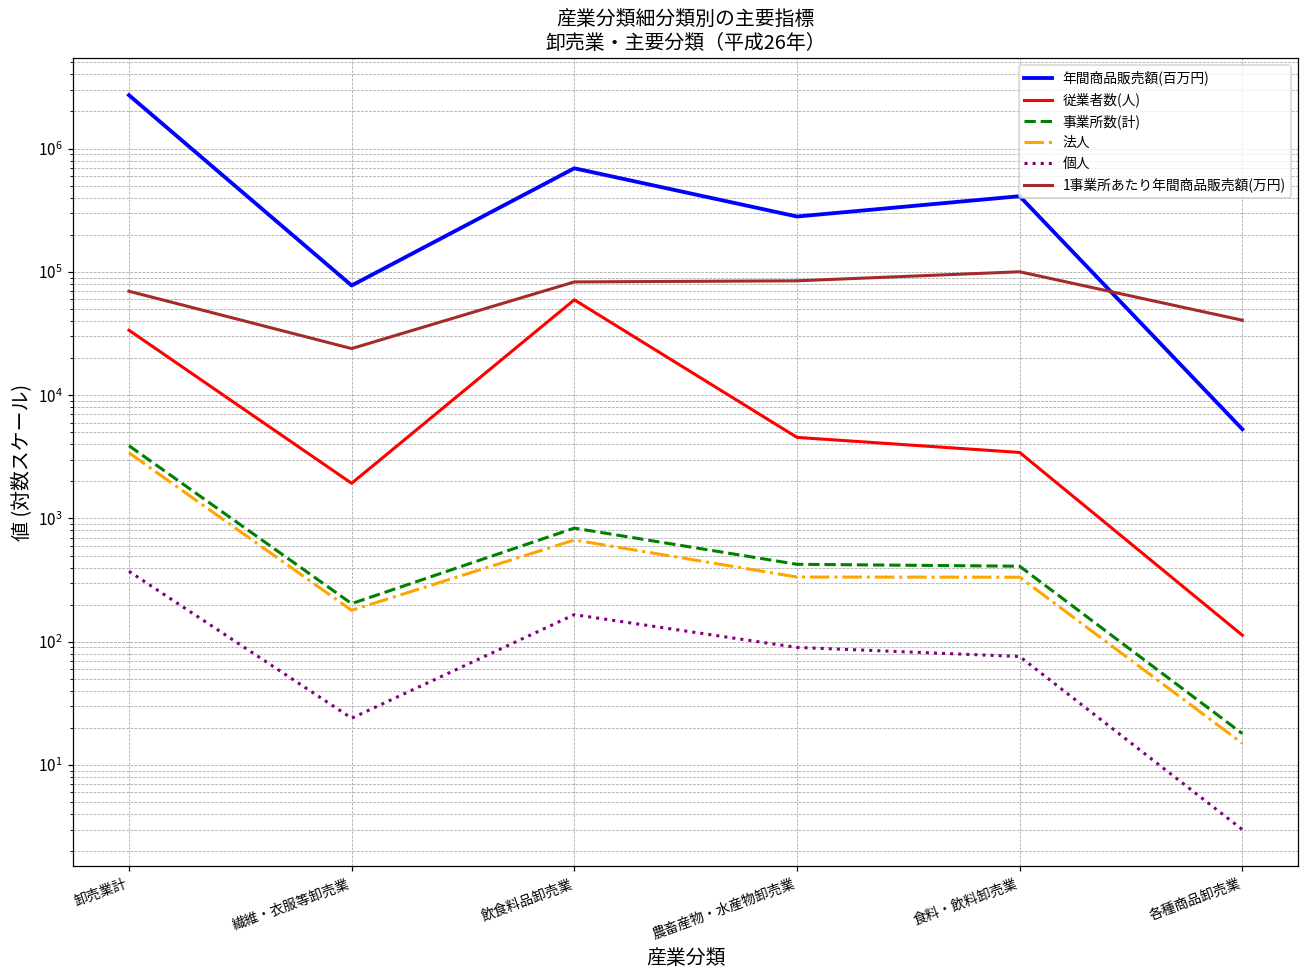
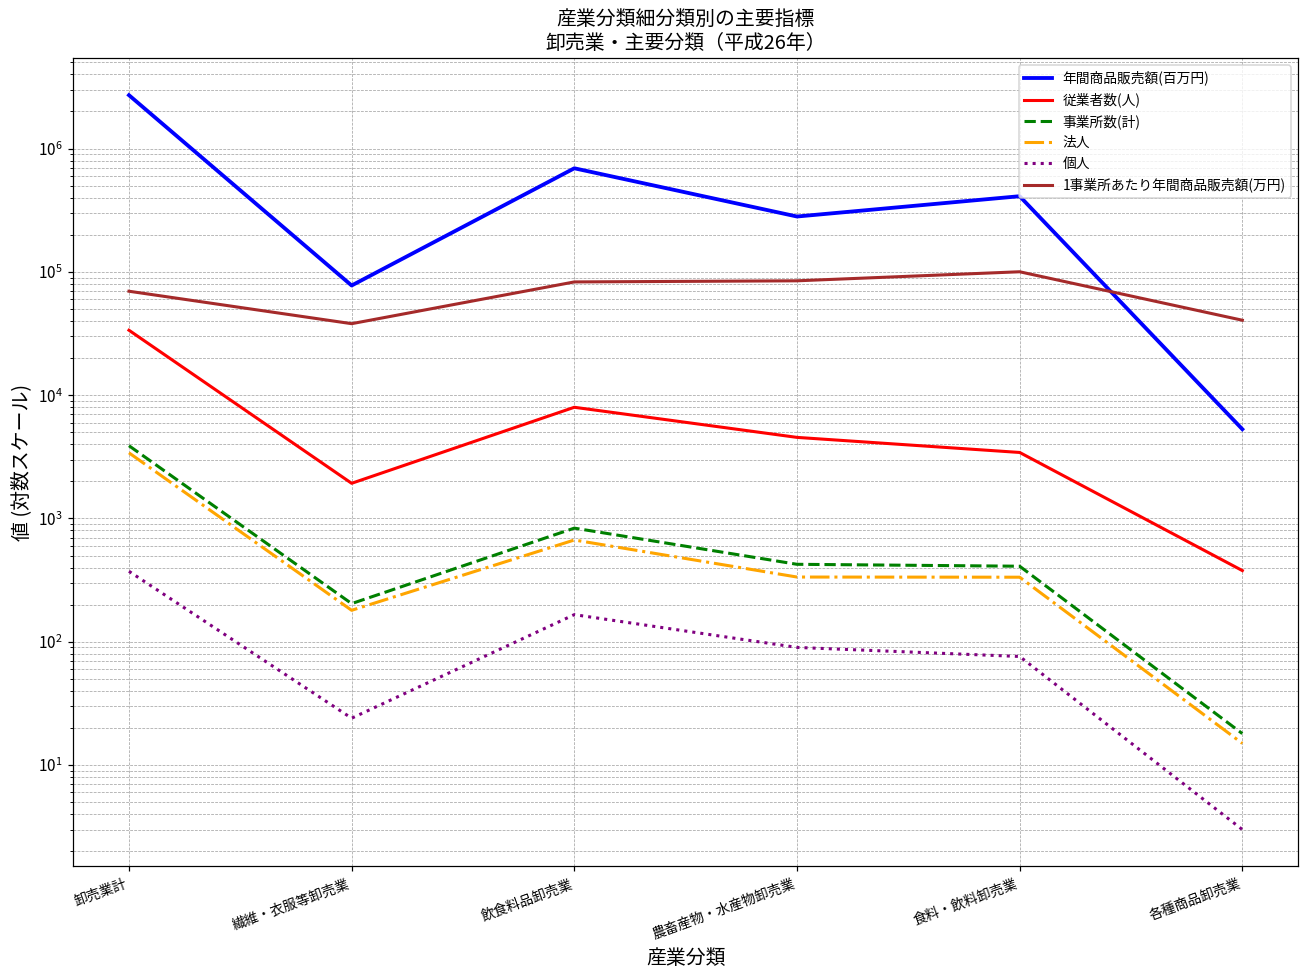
1事業所あたり年間商品販売額(万円), 繊維・衣服等卸売業: 24000 -> 38000
従業者数(人), 飲食料品卸売業: 60000 -> 8000
従業者数(人), 各種商品卸売業: 110 -> 380
